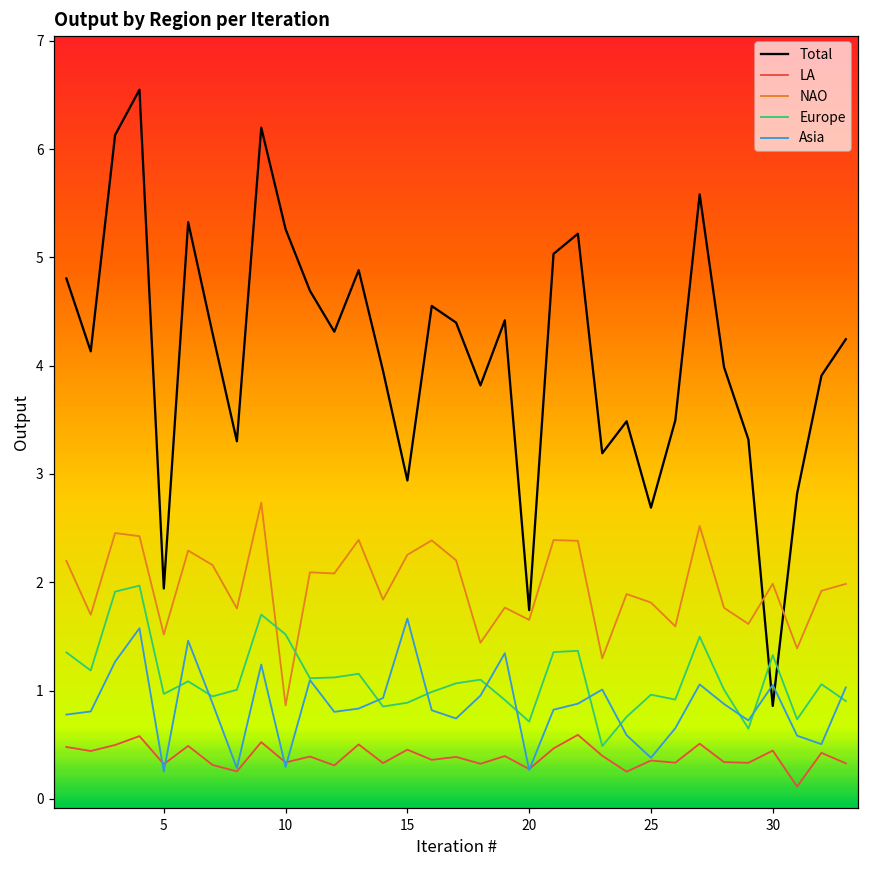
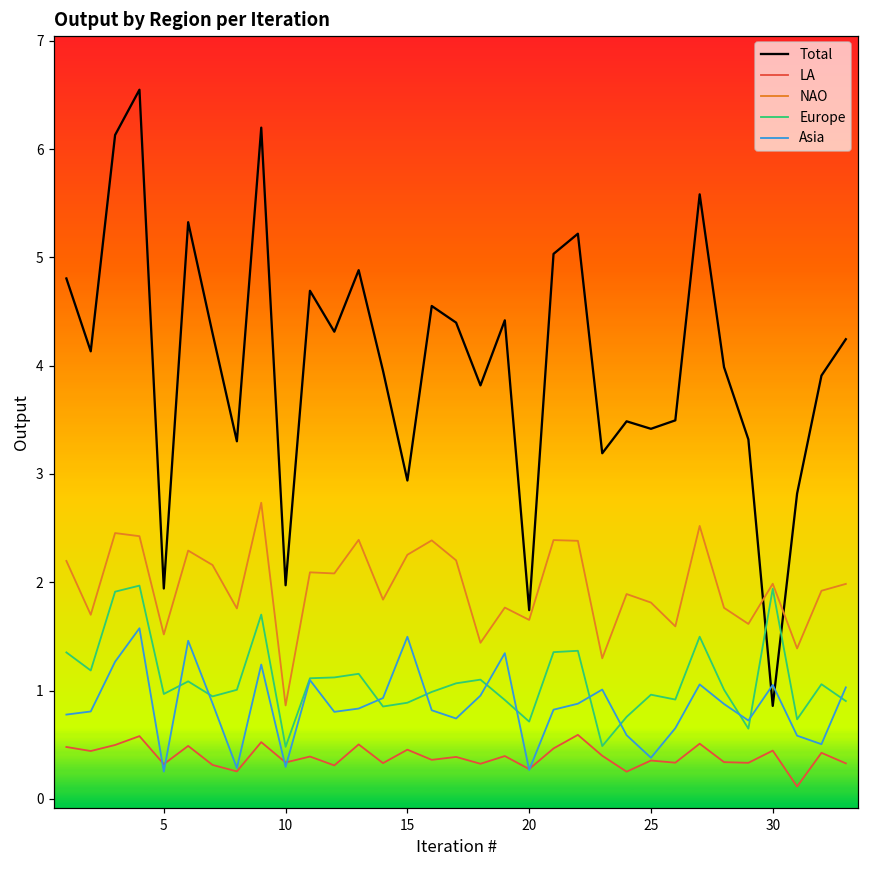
Total, 10: 5.3 -> 2.0
Europe, 10: 1.5 -> 0.5
Asia, 15: 1.7 -> 1.5
Total, 25: 2.7 -> 3.4
Europe, 30: 1.3 -> 1.9
